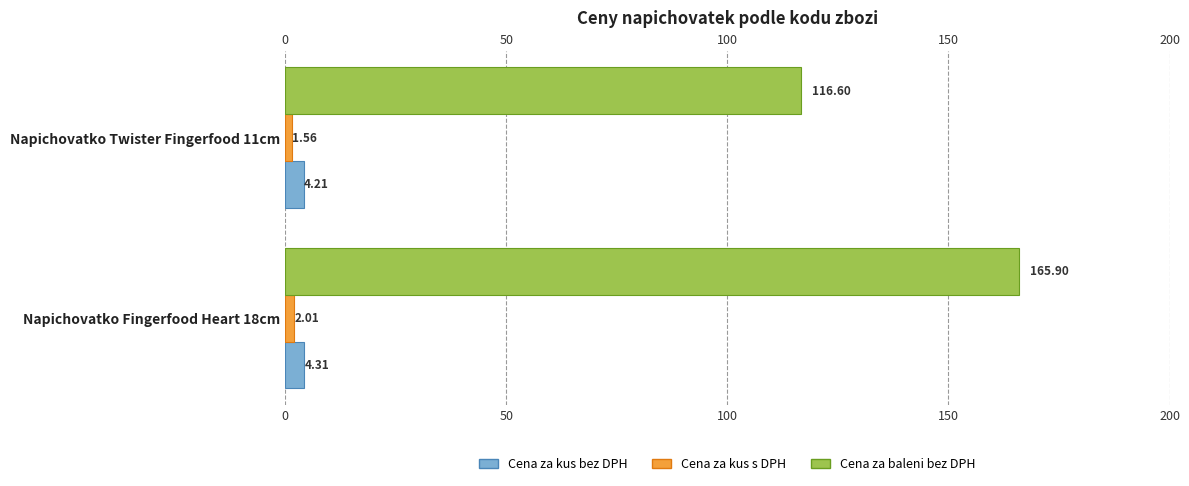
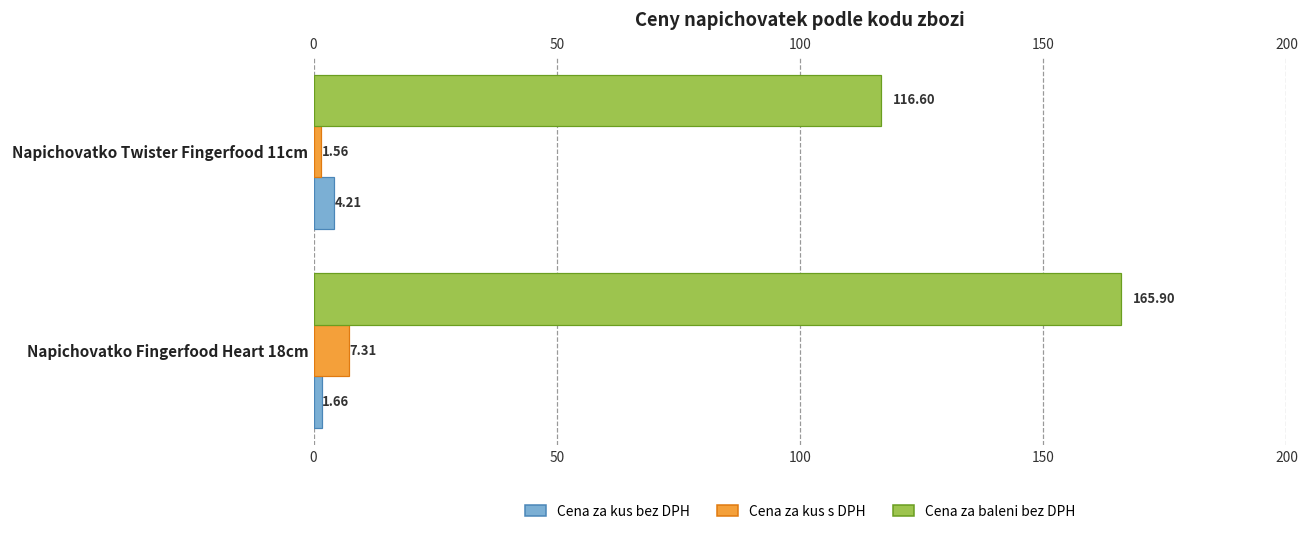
Cena za kus s DPH, Napichovatko Fingerfood Heart 18cm: 2.01 -> 7.31
Cena za kus bez DPH, Napichovatko Fingerfood Heart 18cm: 4.31 -> 1.66
